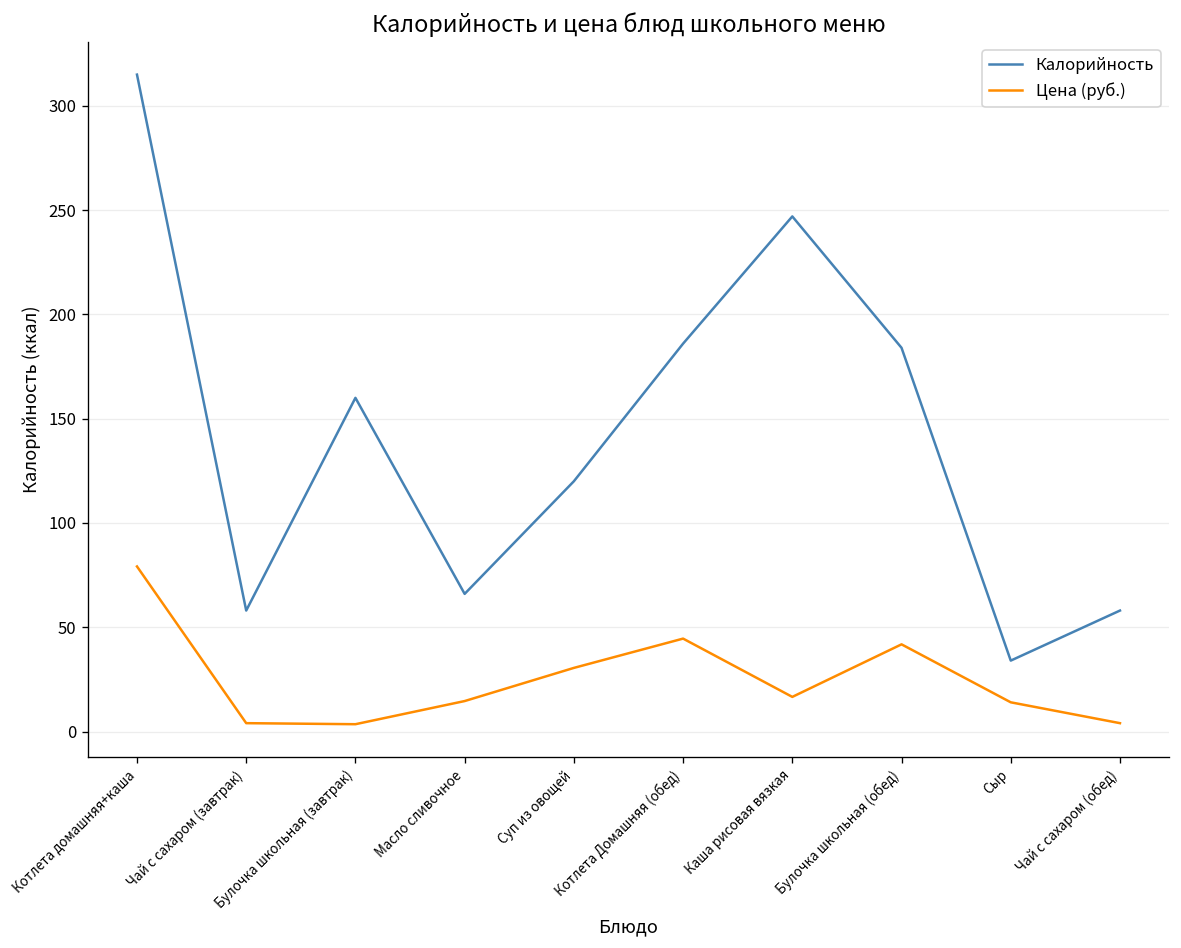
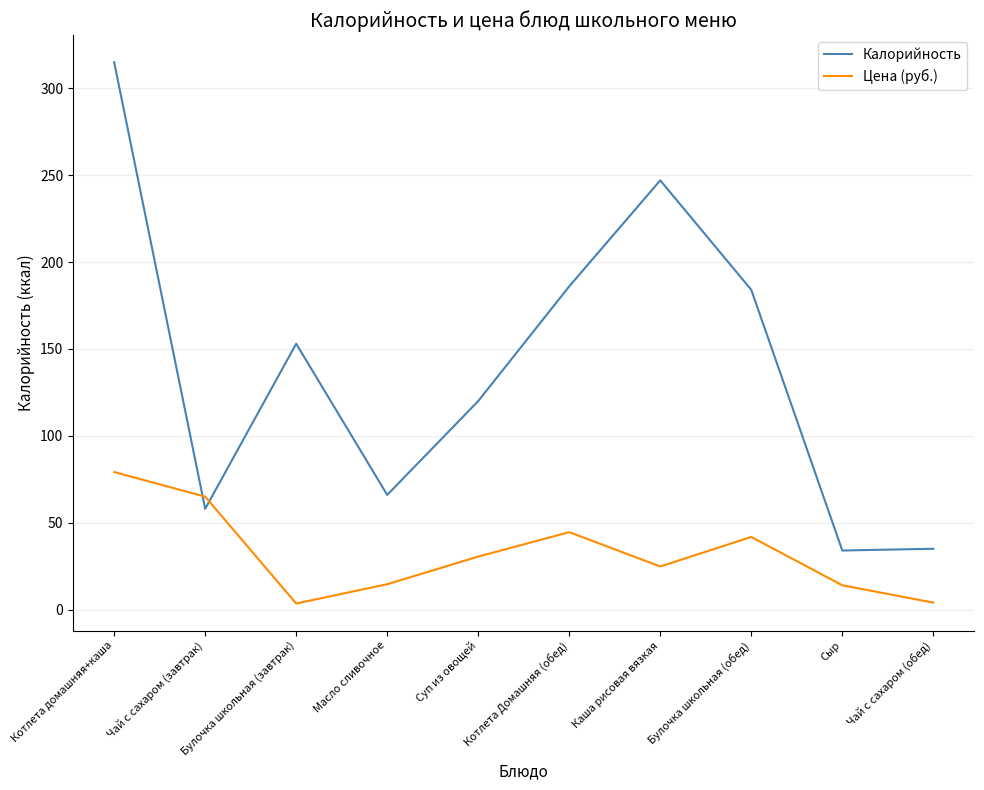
Цена (руб.), Чай с сахаром (завтрак): 4 -> 65
Калорийность, Булочка школьная (завтрак): 160 -> 153
Цена (руб.), Каша рисовая вязкая: 17 -> 25
Калорийность, Чай с сахаром (обед): 58 -> 35
